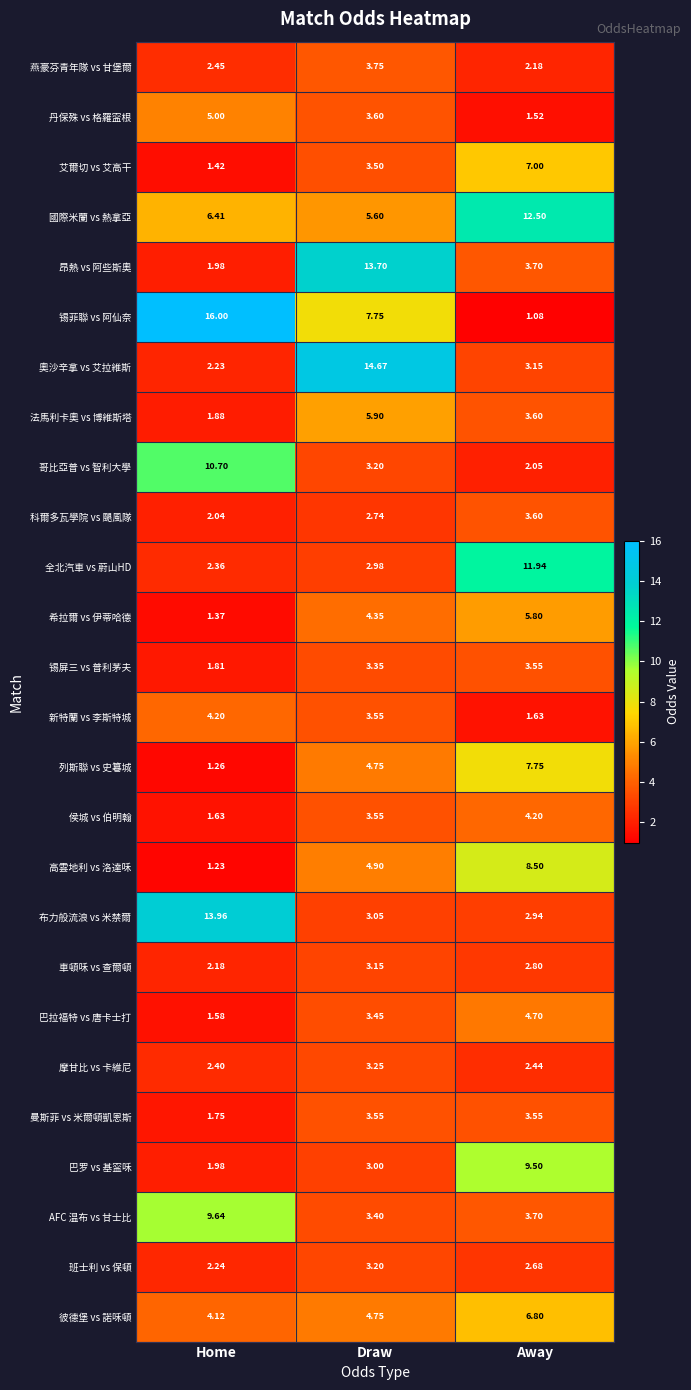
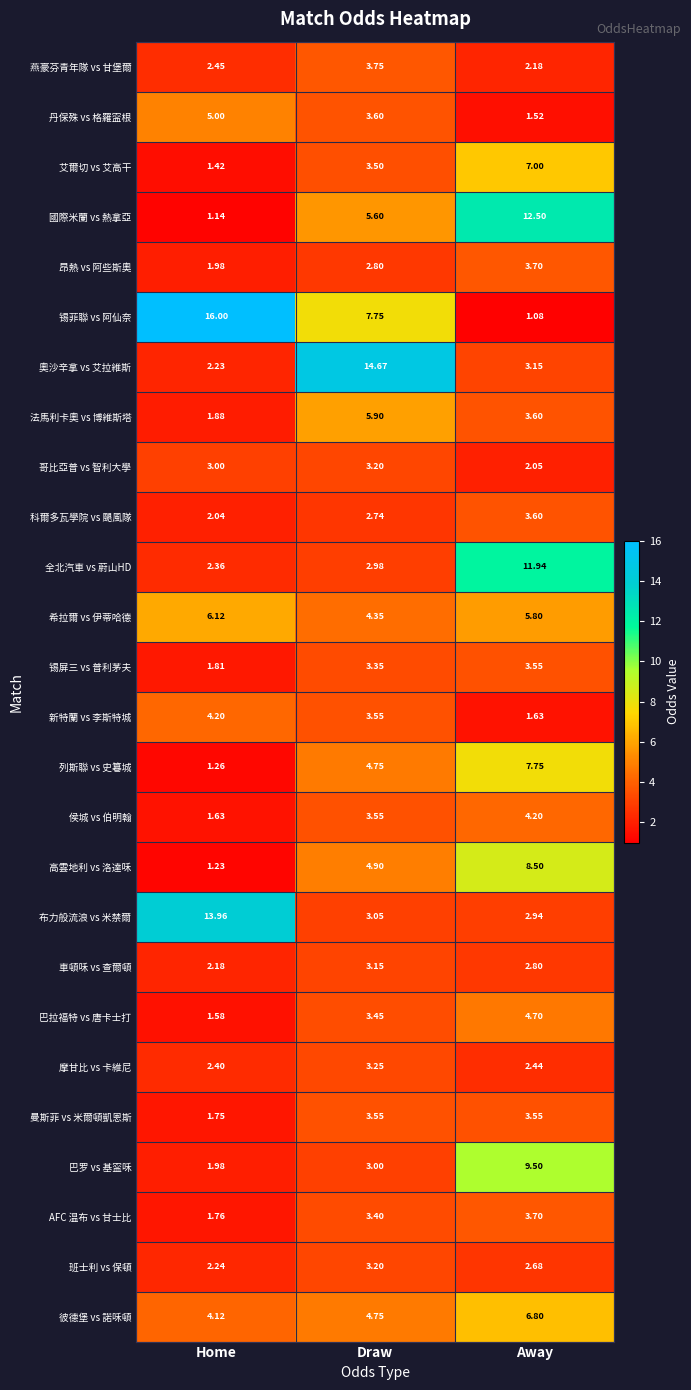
國際米蘭 vs 熱拿亞, Home: 6.41 -> 1.14
昂熱 vs 阿些斯奧, Draw: 13.70 -> 2.80
哥比亞普 vs 智利大學, Home: 10.70 -> 3.00
希拉爾 vs 伊蒂哈德, Home: 1.37 -> 6.12
AFC 温布 vs 甘士比, Home: 9.64 -> 1.76
